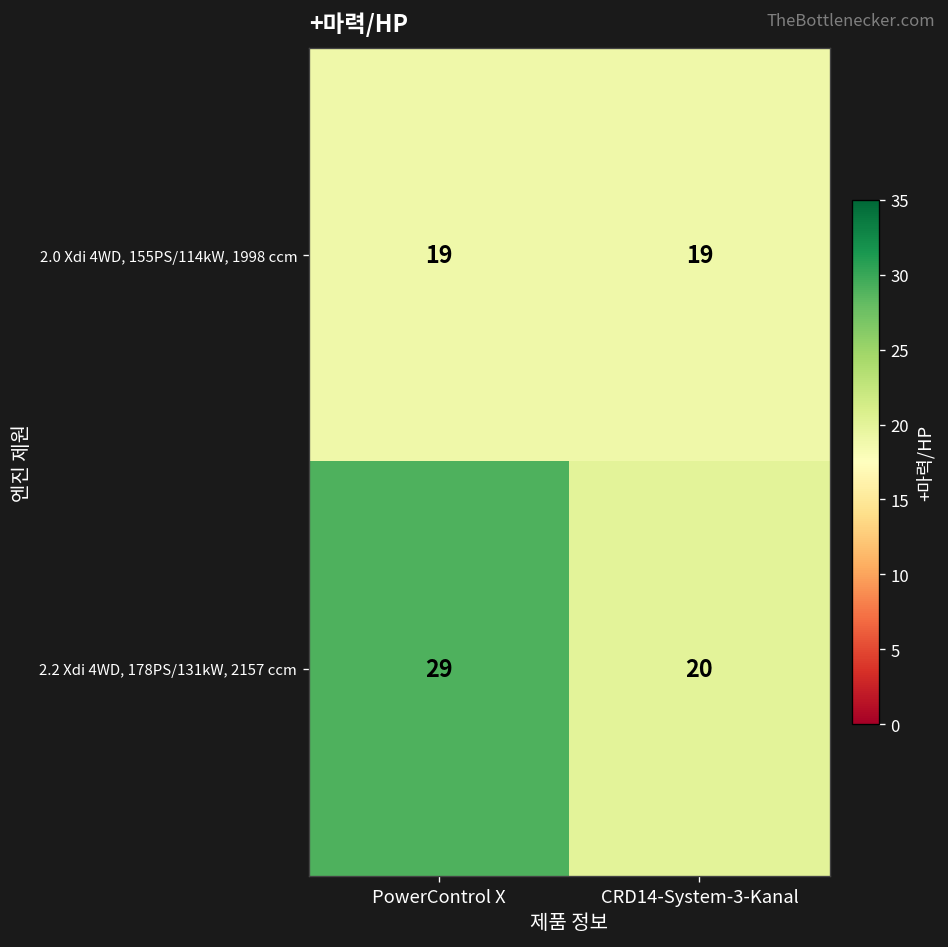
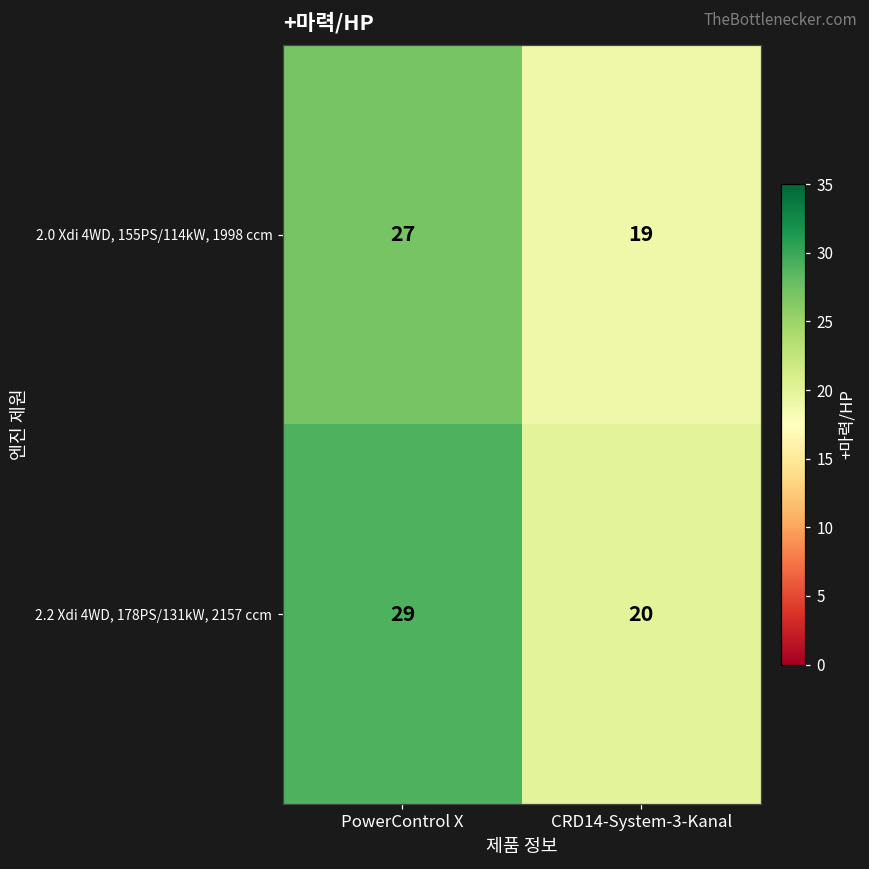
2.0 Xdi 4WD, 155PS/114kW, 1998 ccm, PowerControl X: 19 -> 27
